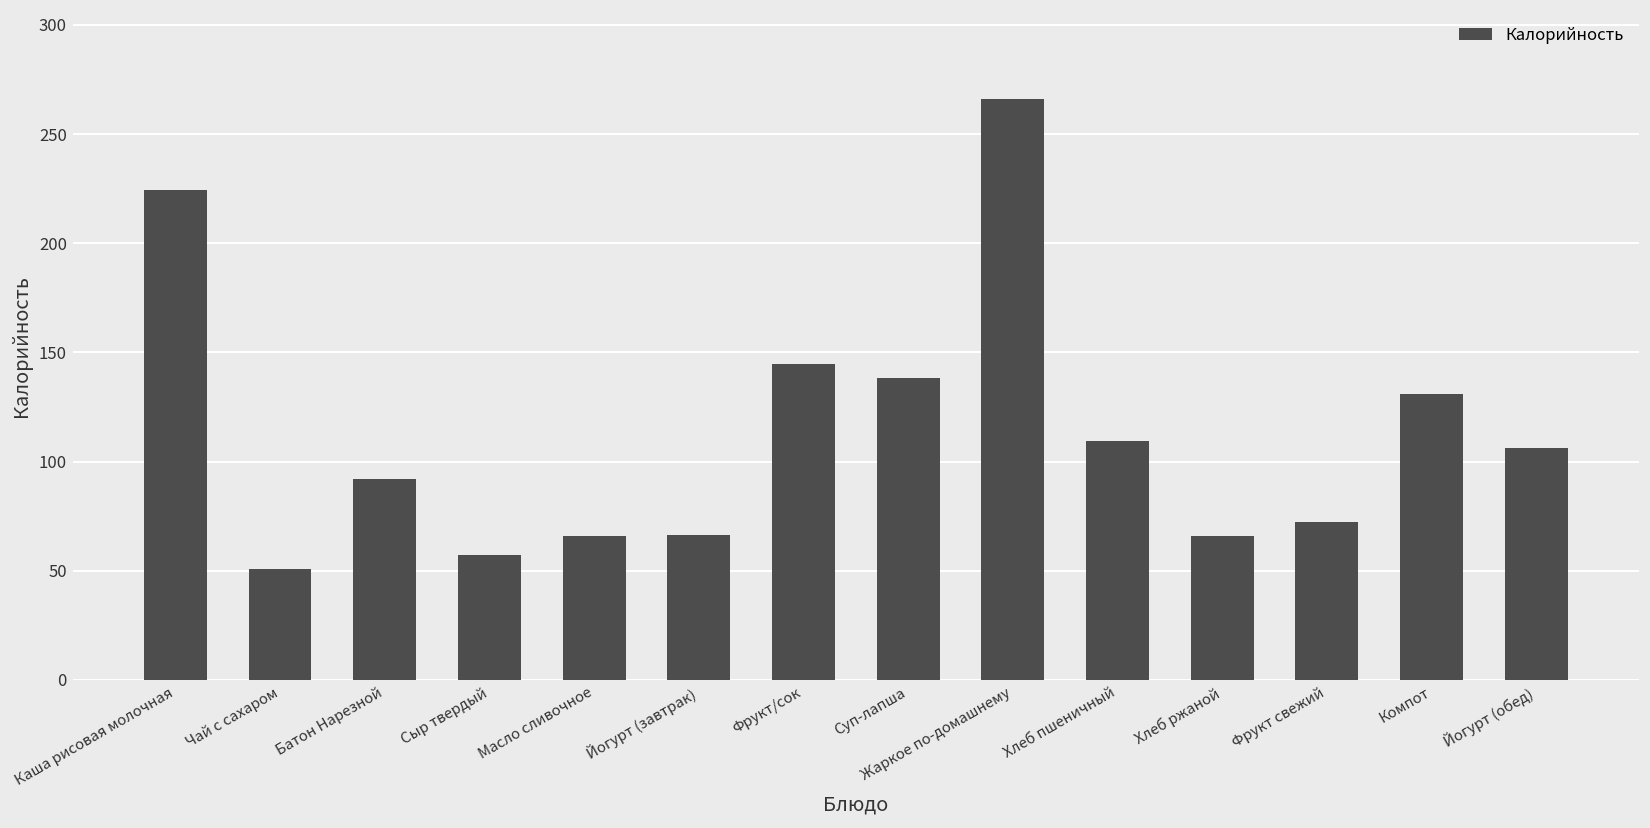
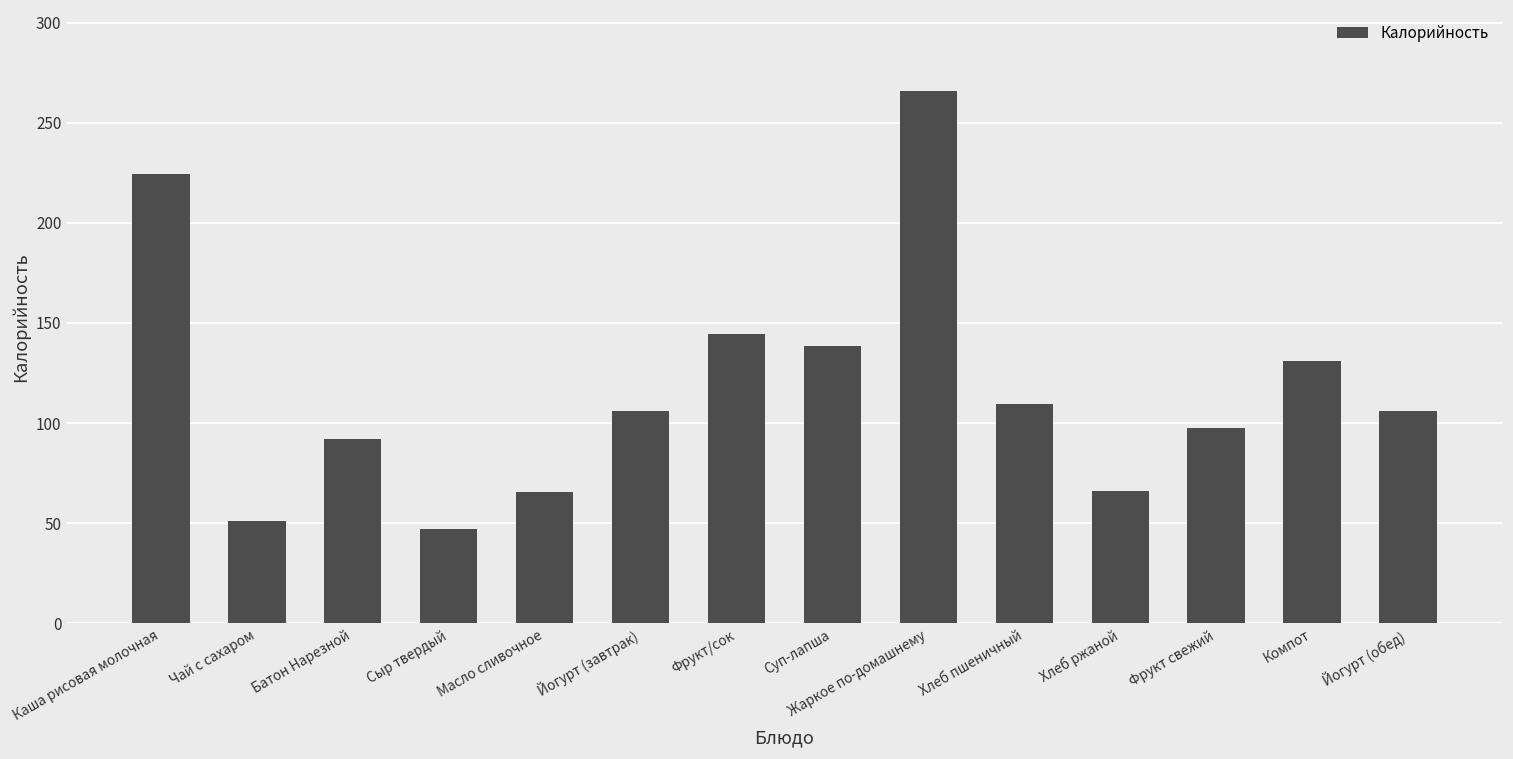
Сыр твердый: 57 -> 47
Йогурт (завтрак): 66 -> 106
Фрукт свежий: 72 -> 97
